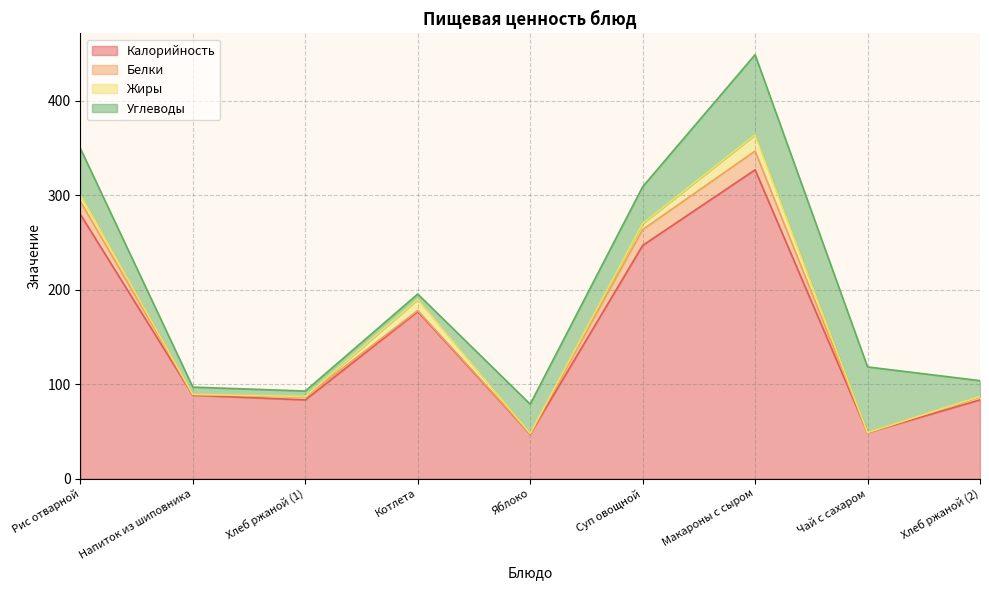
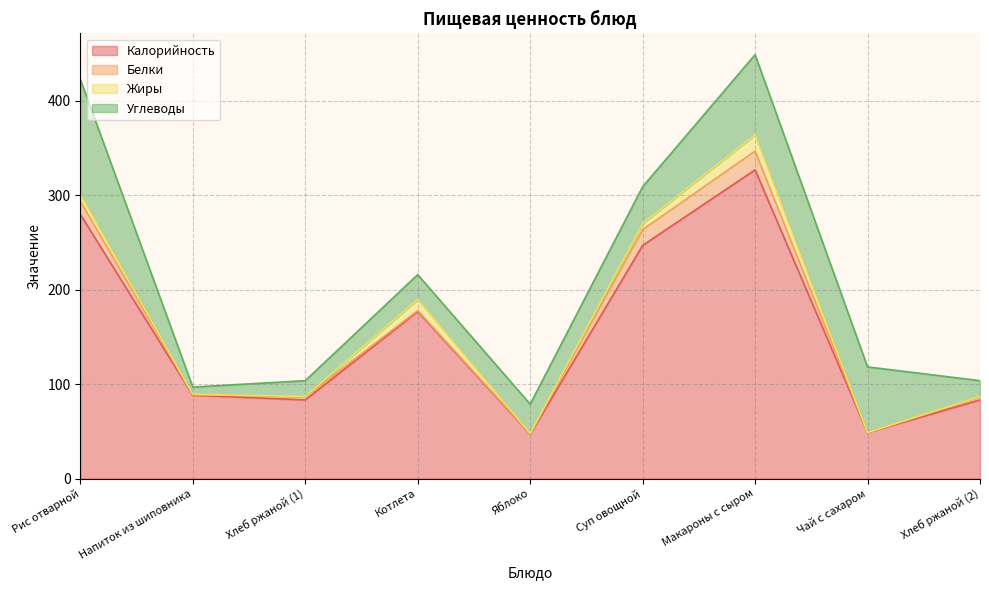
Углеводы, Рис отварной: 50 -> 120
Углеводы, Хлеб ржаной (1): 10 -> 20
Углеводы, Котлета: 10 -> 30
